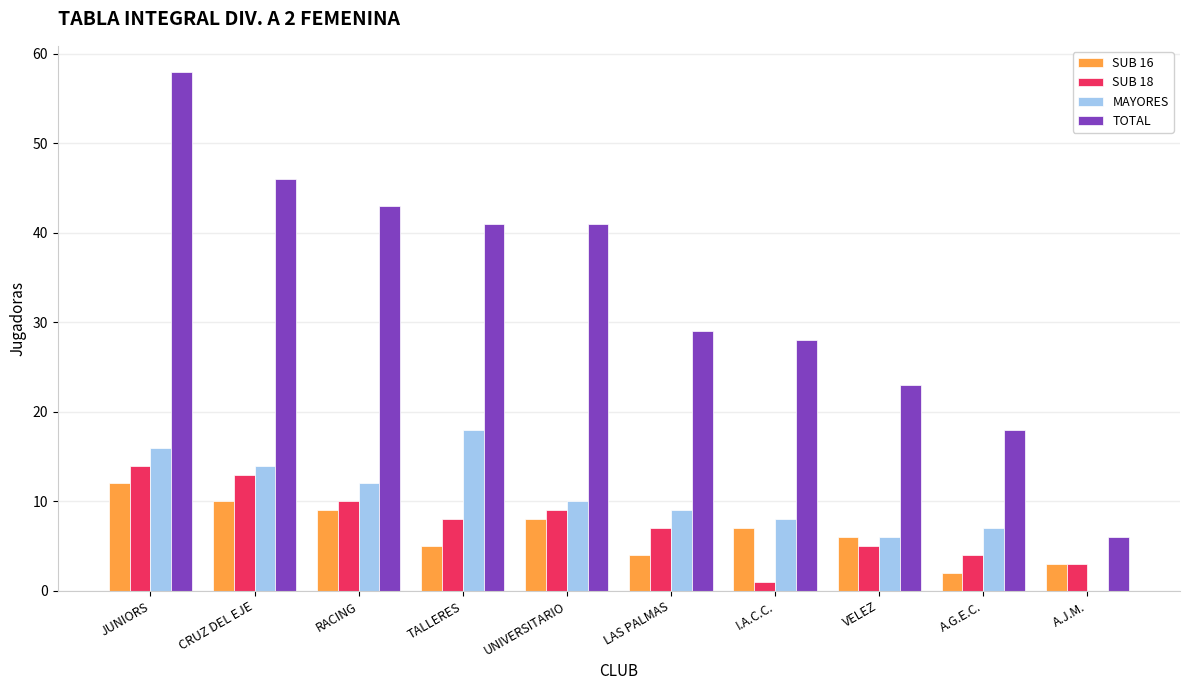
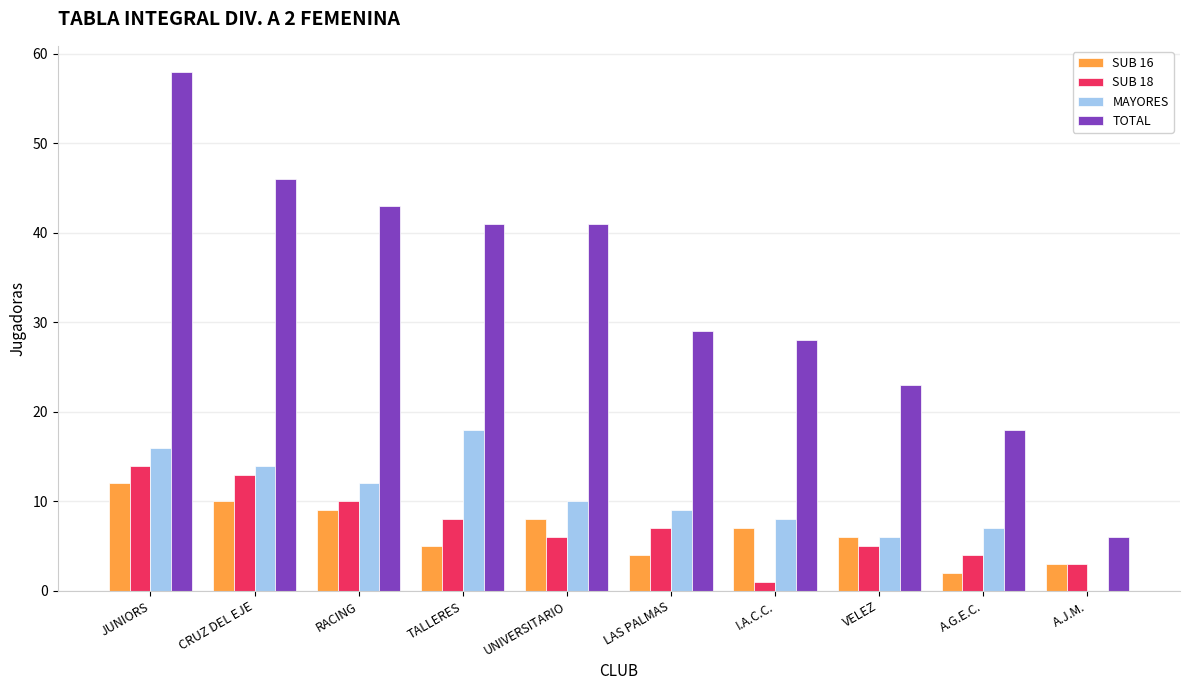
SUB 18, UNIVERSITARIO: 9 -> 6
